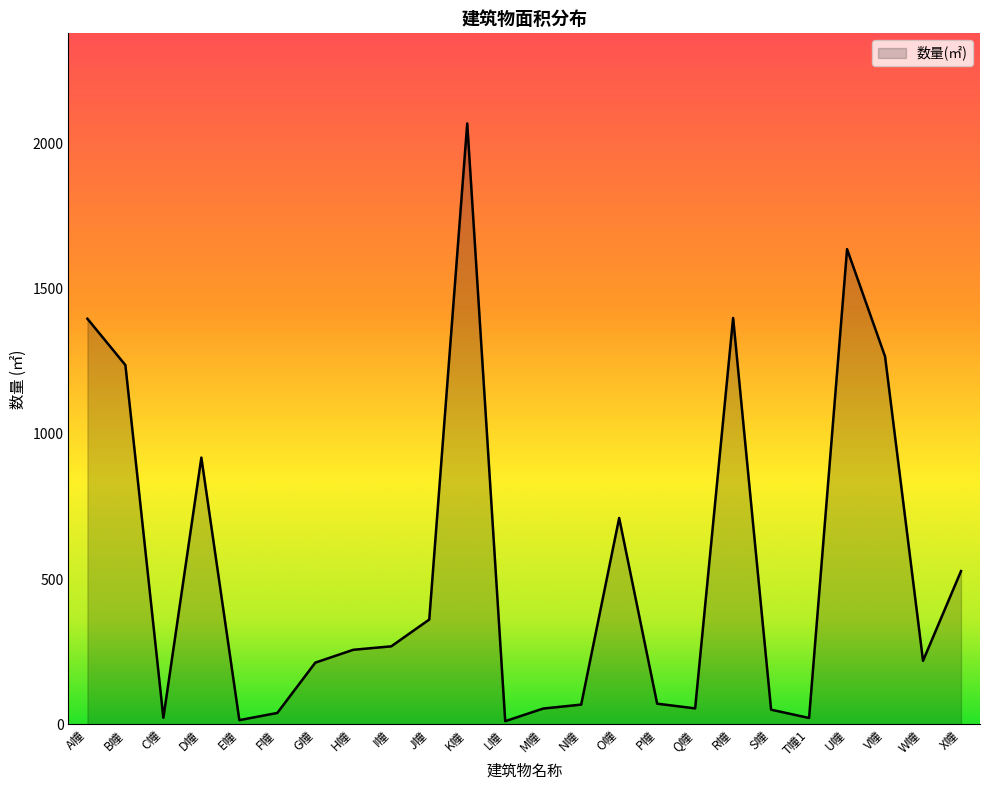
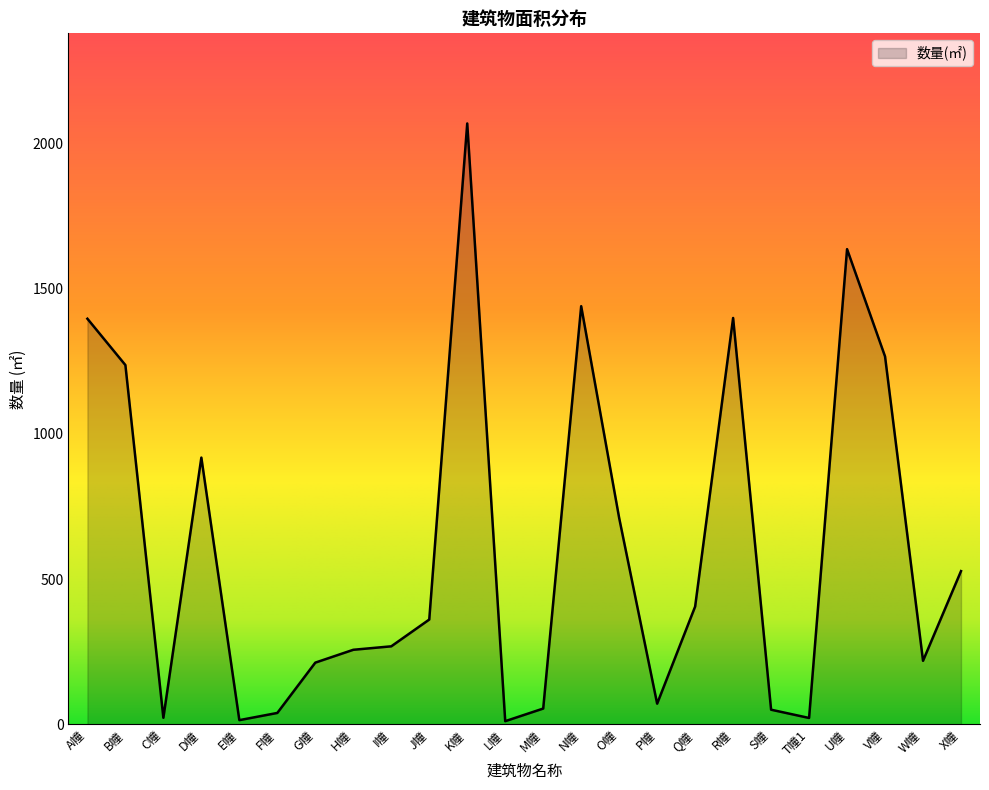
N幢: 70 -> 1440
Q幢: 50 -> 410
